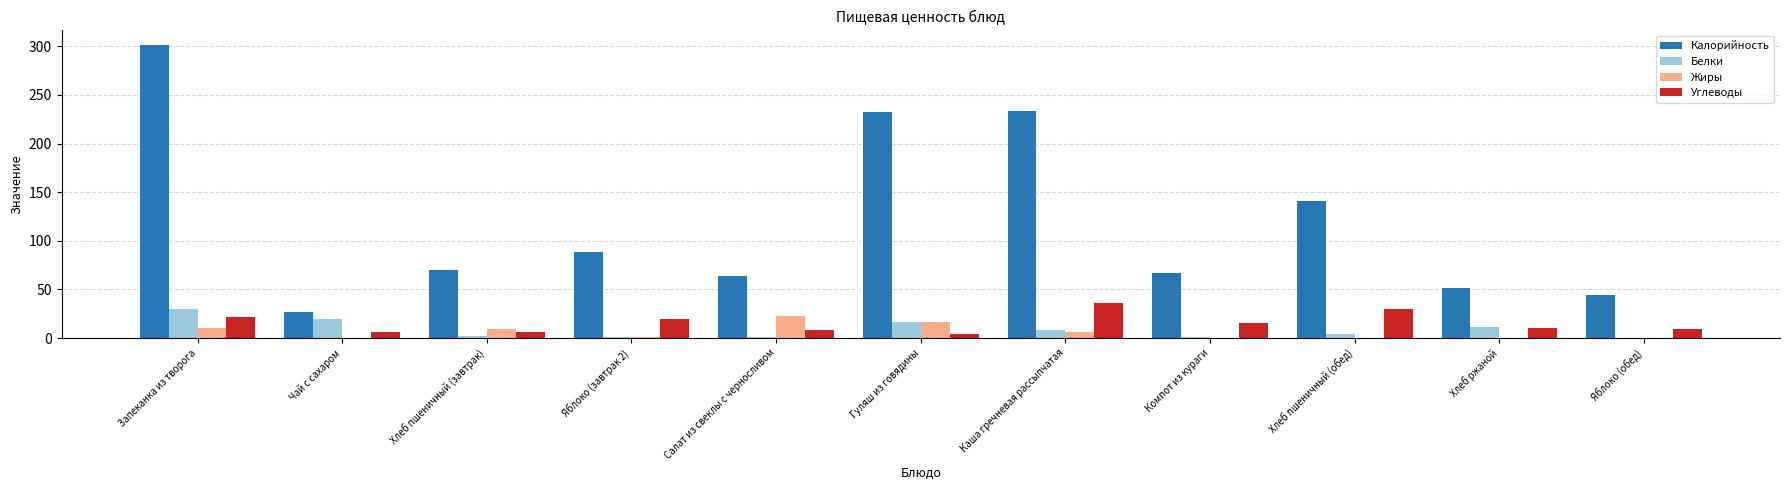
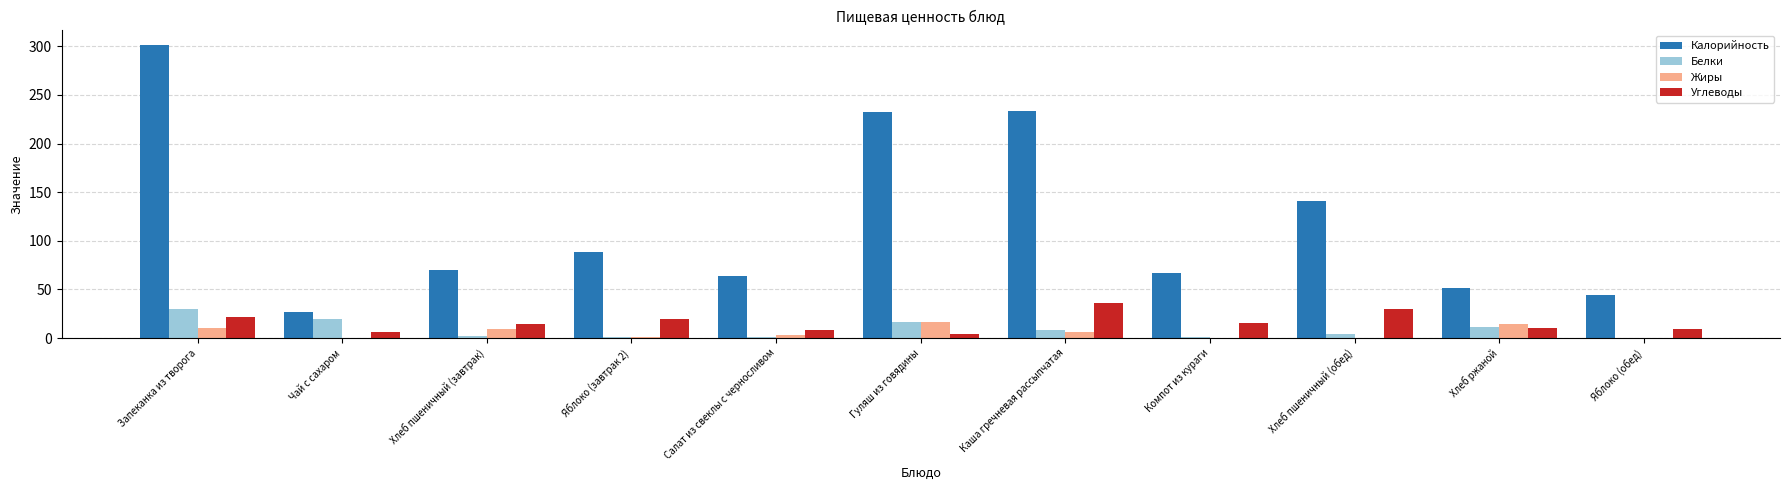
Углеводы, Хлеб пшеничный (завтрак): 6 -> 15
Жиры, Салат из свеклы с черносливом: 20 -> 0
Жиры, Хлеб ржаной: 0 -> 10
